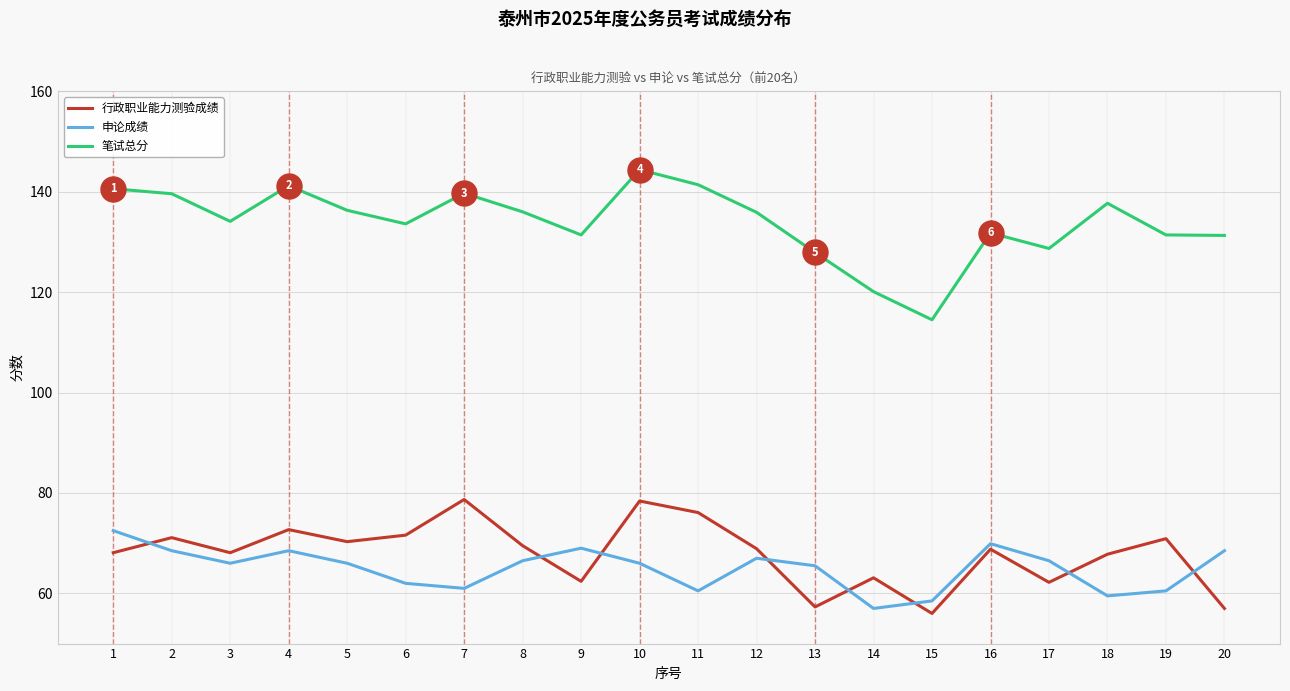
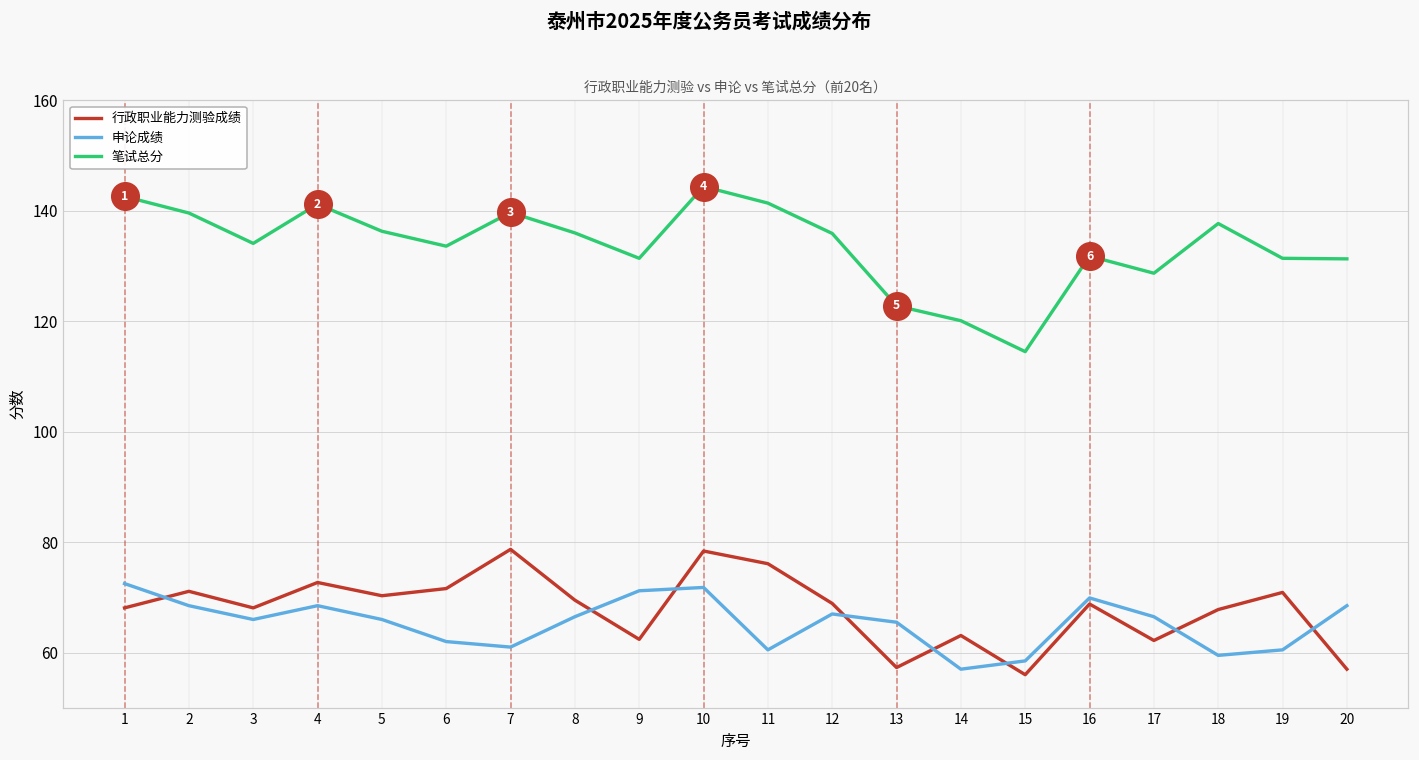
笔试总分, 1: 141 -> 143
申论成绩, 9: 69 -> 71
申论成绩, 10: 66 -> 72
笔试总分, 13: 128 -> 123
